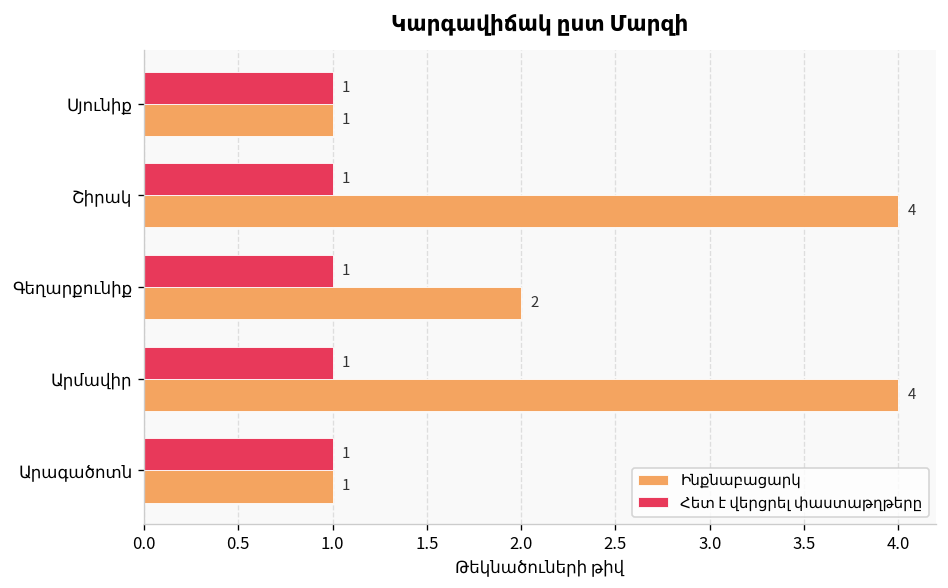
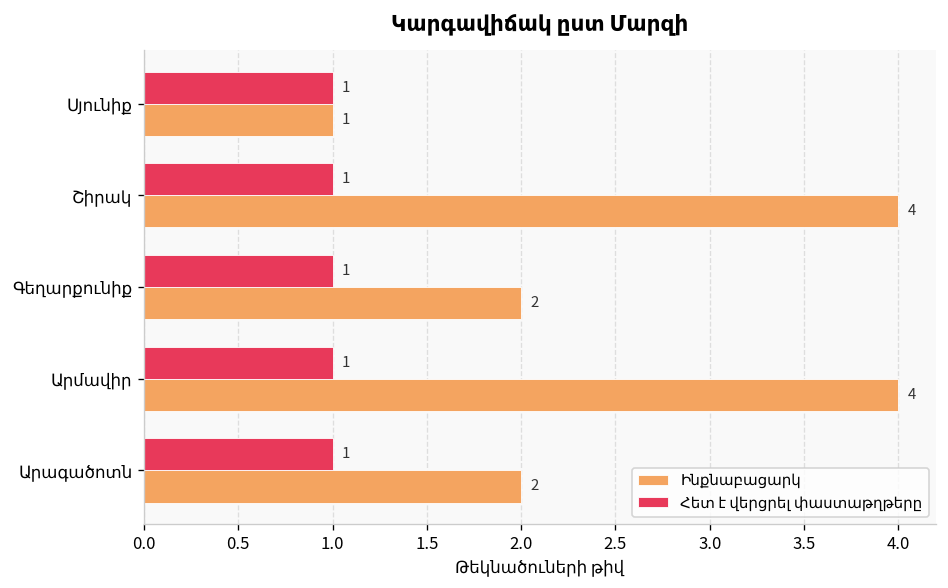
Ինքնաբացարկ, Արագածոտն: 1 -> 2
